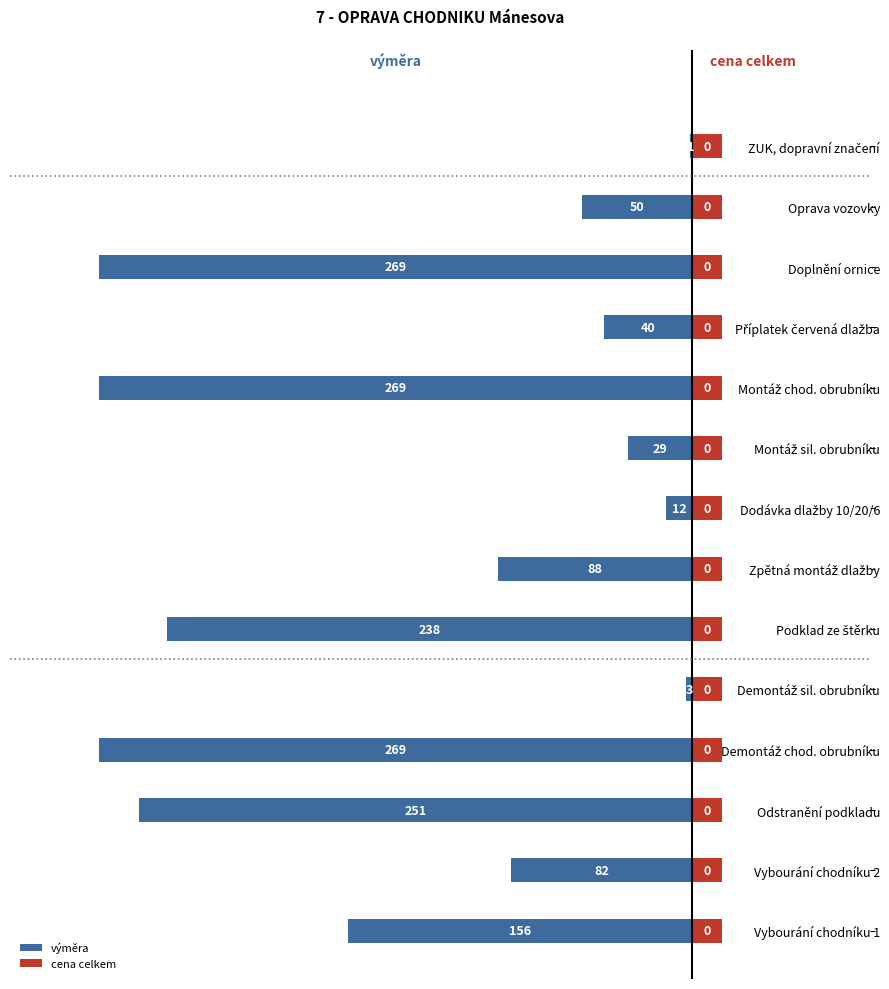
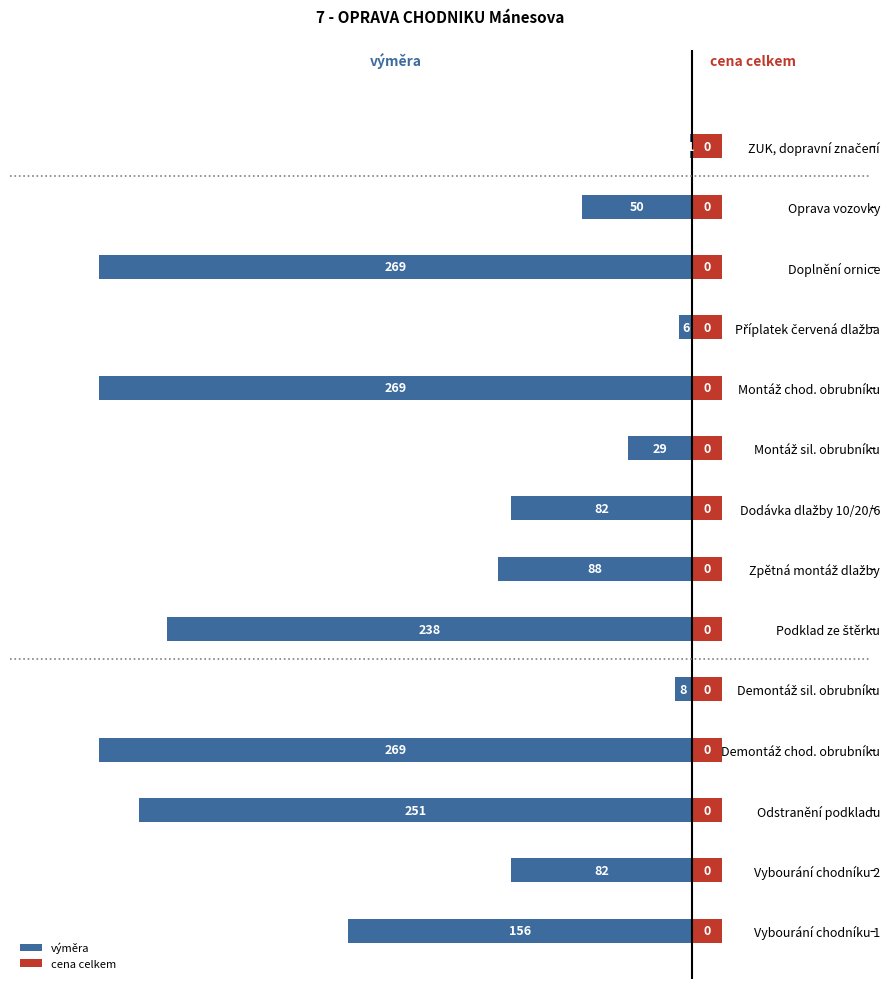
výměra, Příplatek červená dlažba: 40 -> 6
výměra, Dodávka dlažby 10/20/6: 12 -> 82
výměra, Demontáž sil. obrubníku: 3 -> 8
